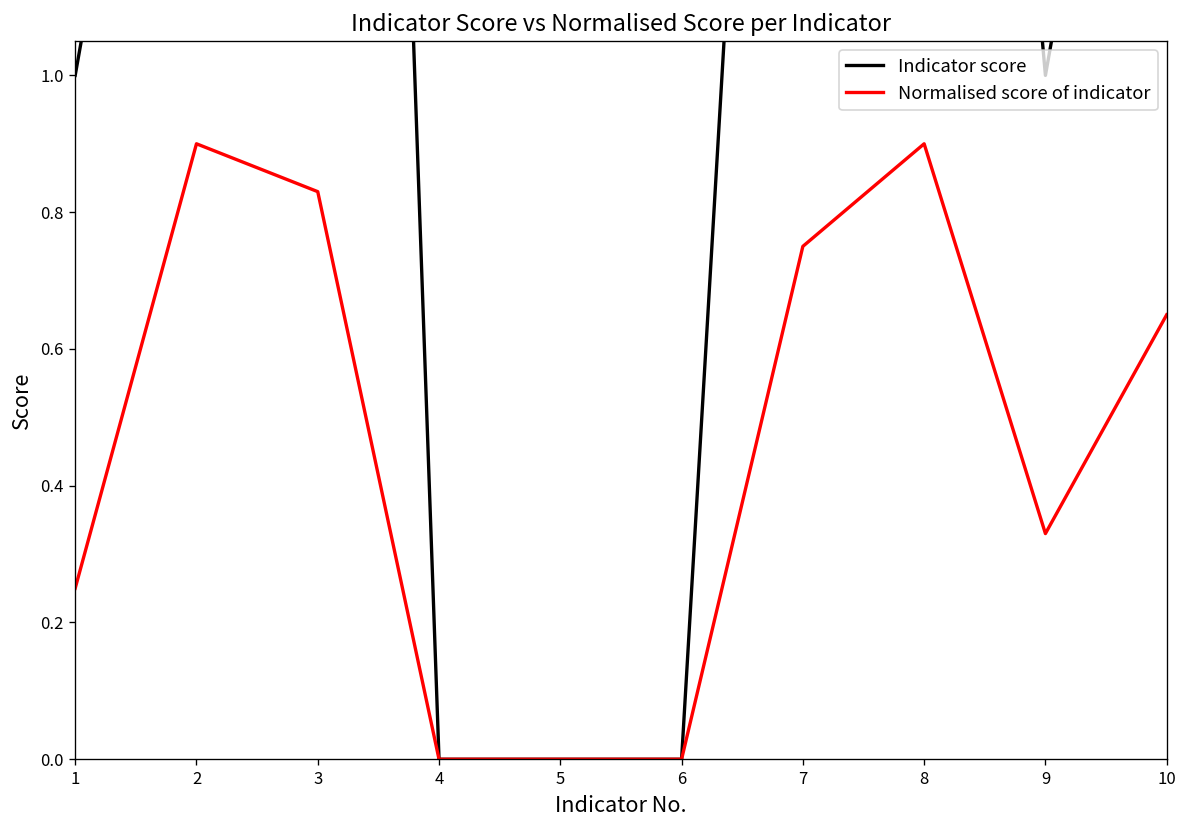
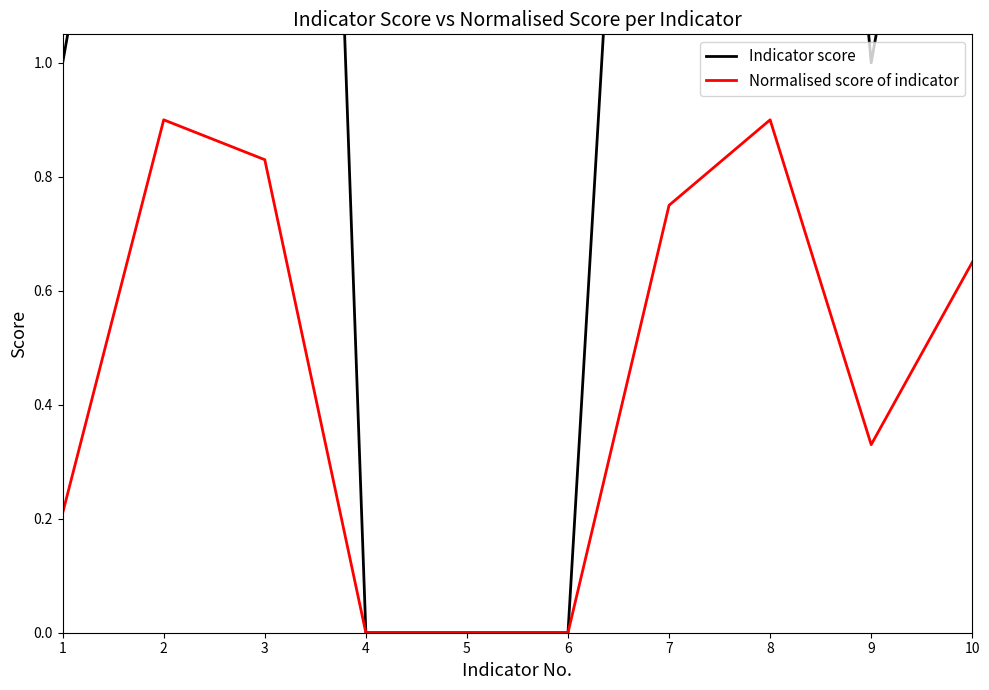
Normalised score of indicator, 1: 0.25 -> 0.21
